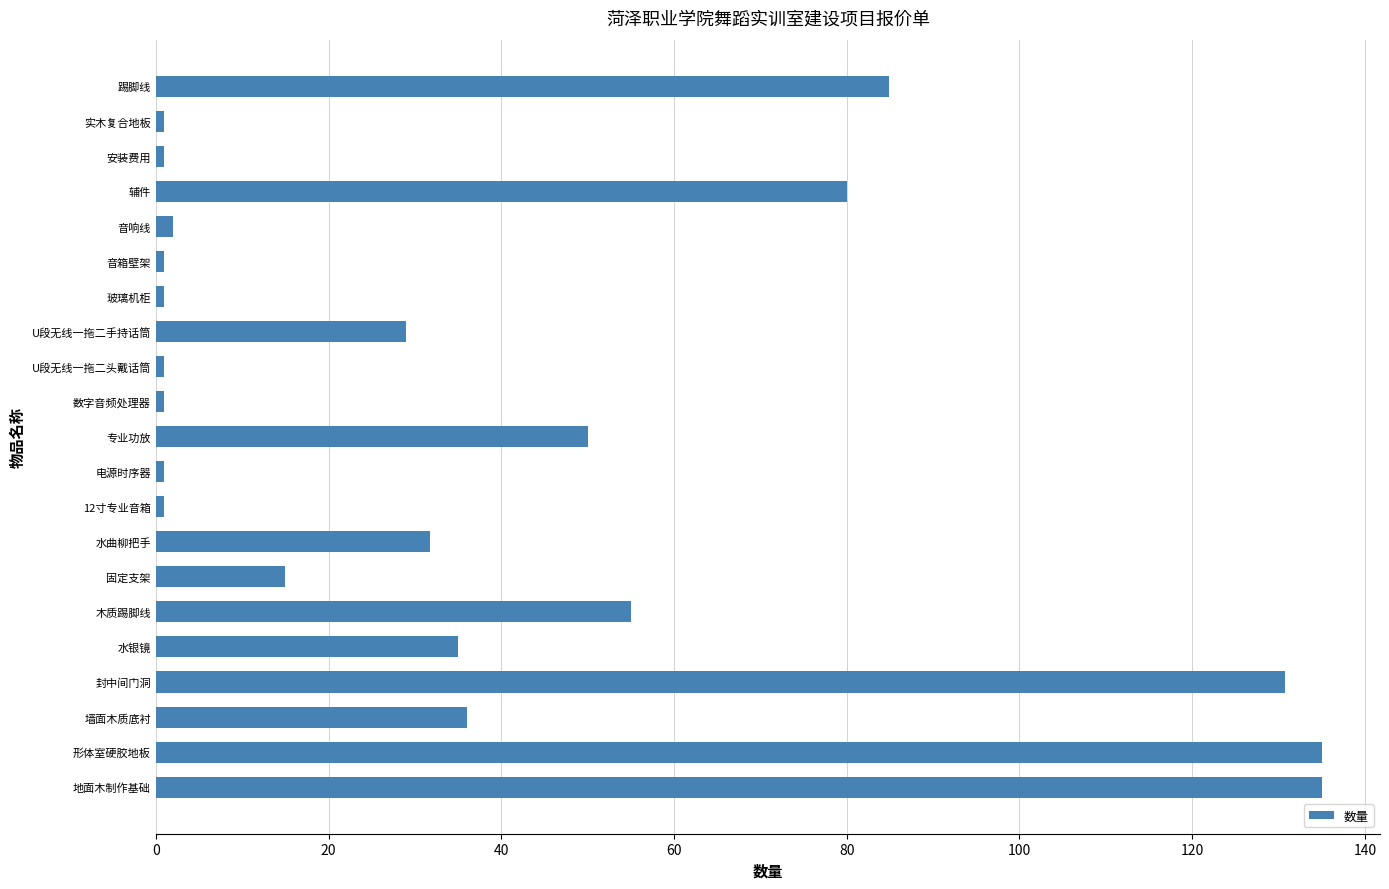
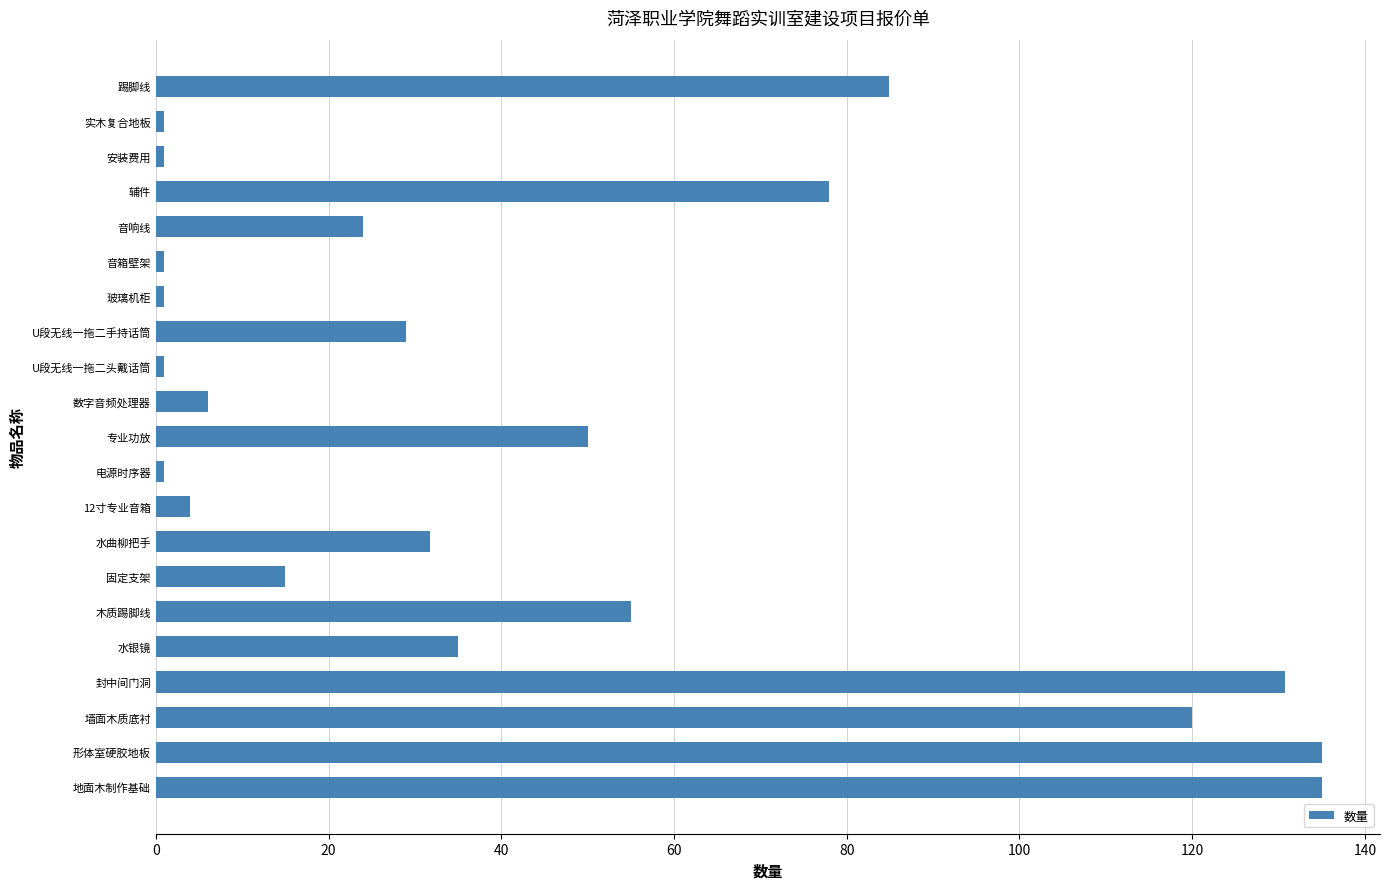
辅件: 80 -> 78
音响线: 2 -> 24
数字音频处理器: 1 -> 6
12寸专业音箱: 1 -> 4
墙面木质底衬: 36 -> 120
